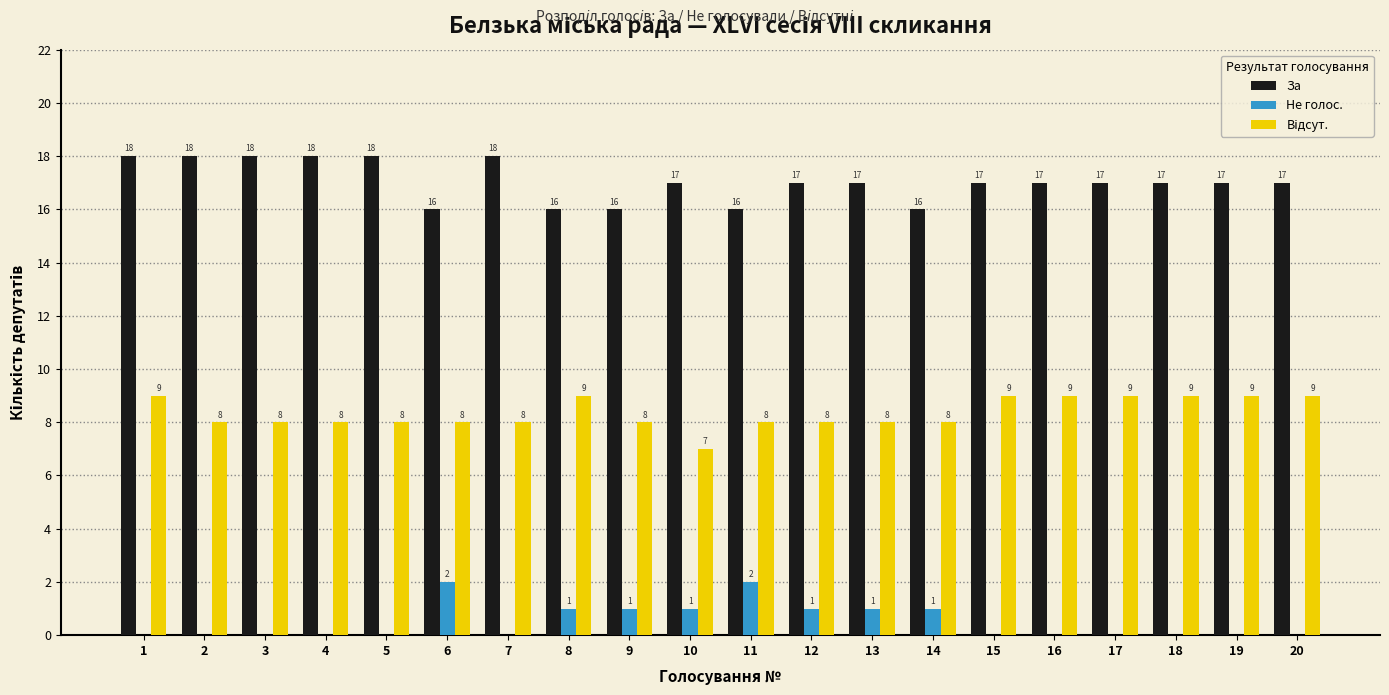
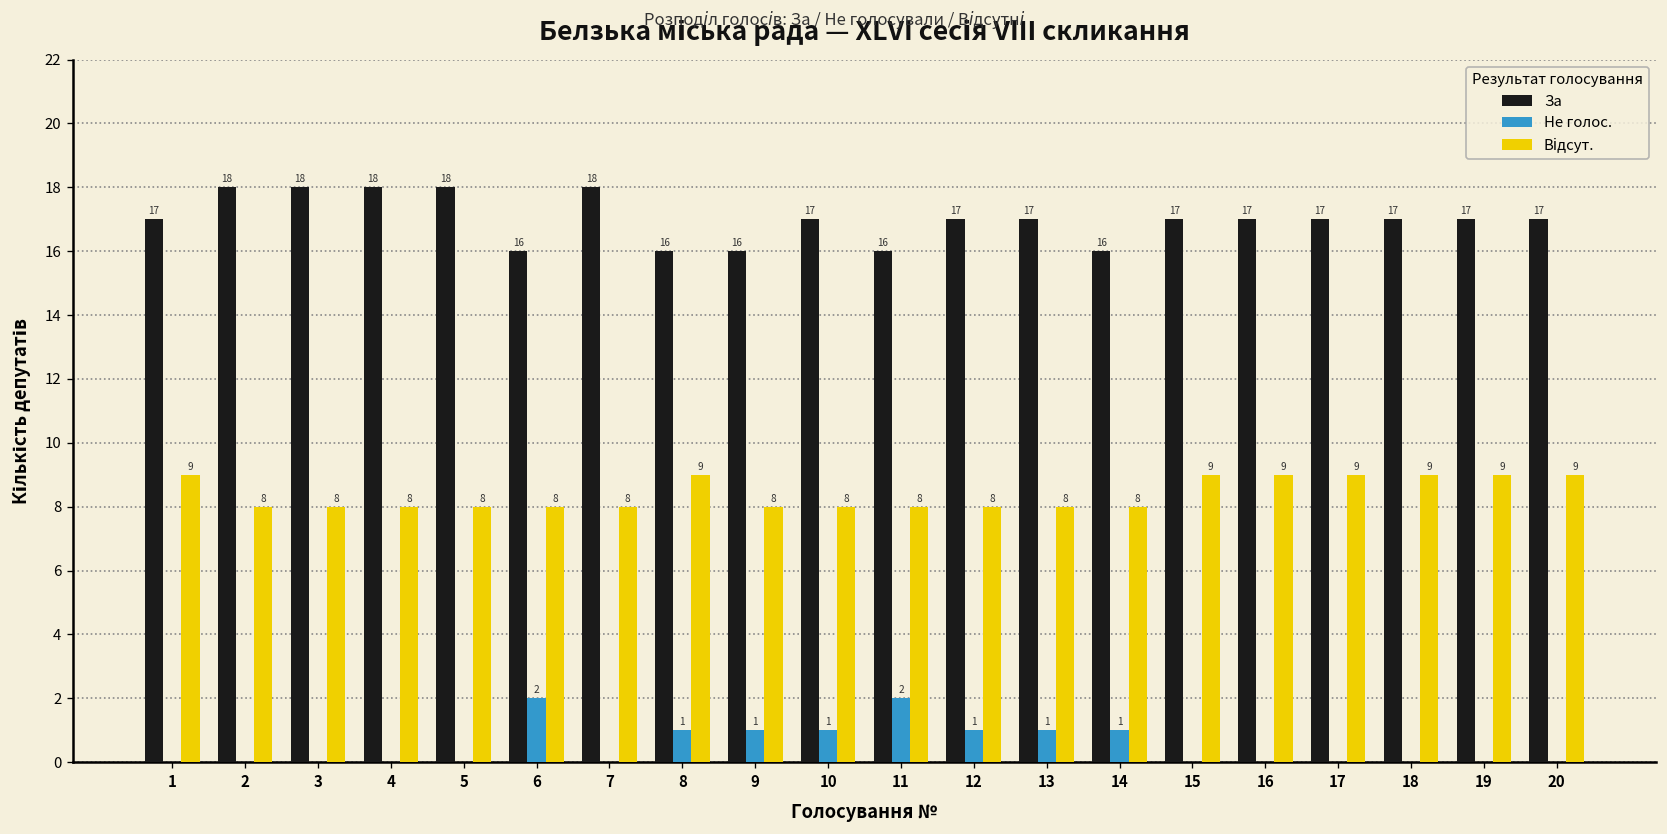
За, 1: 18 -> 17
Відсут., 10: 7 -> 8
